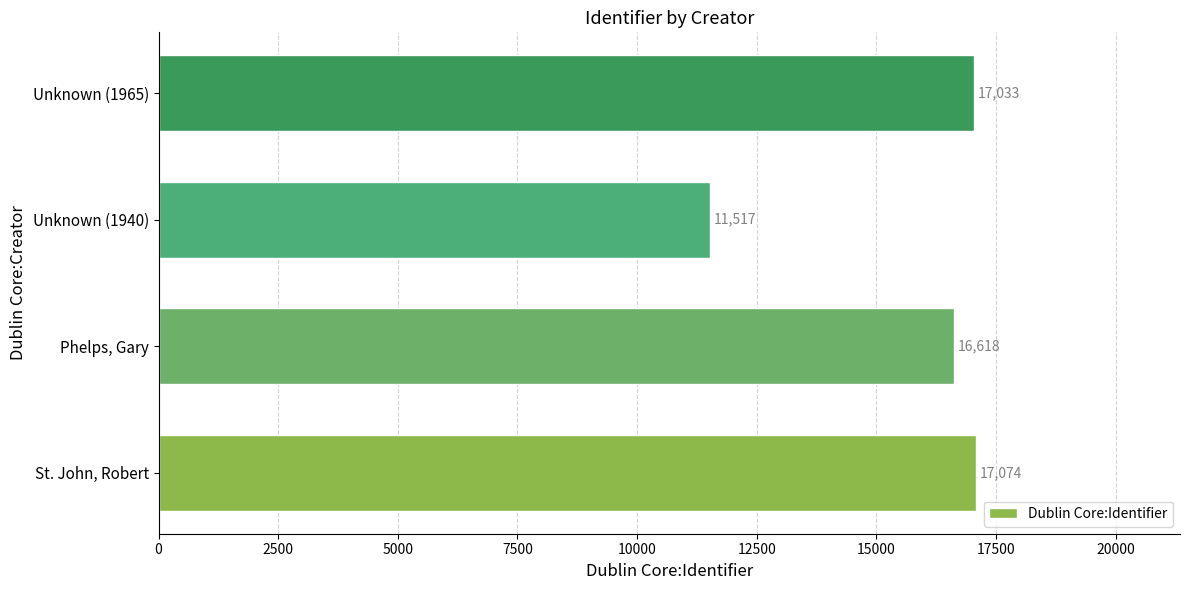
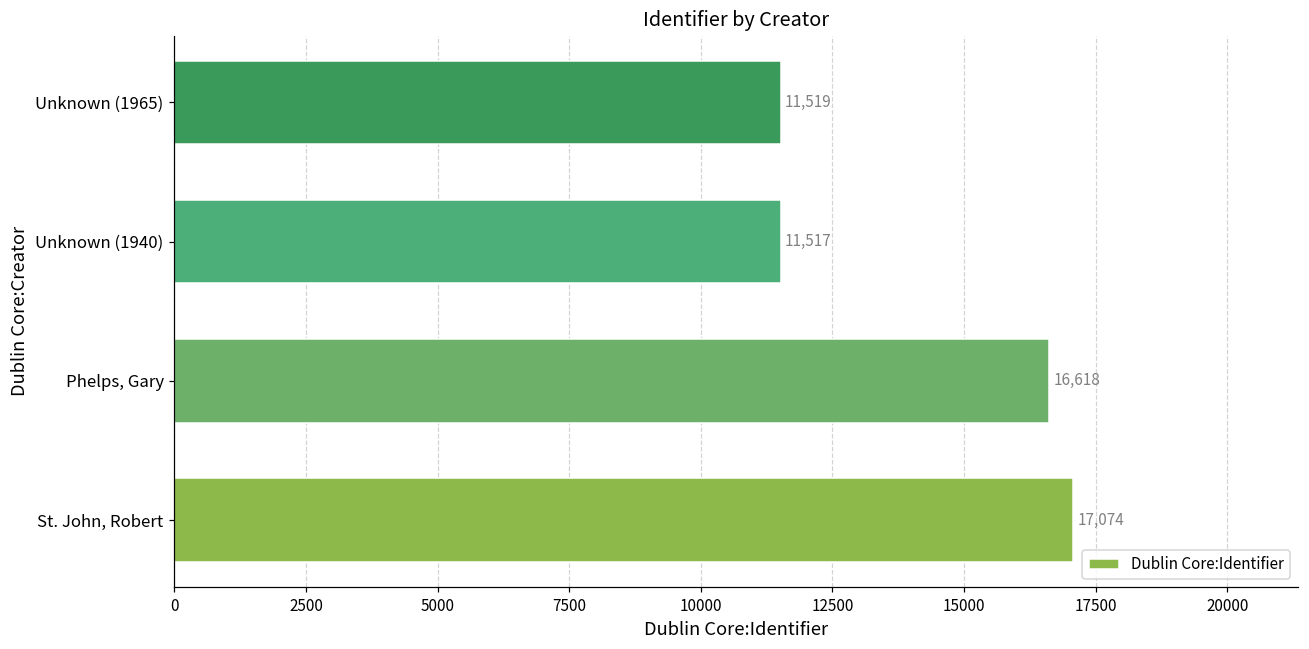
Unknown (1965): 17,033 -> 11,519
